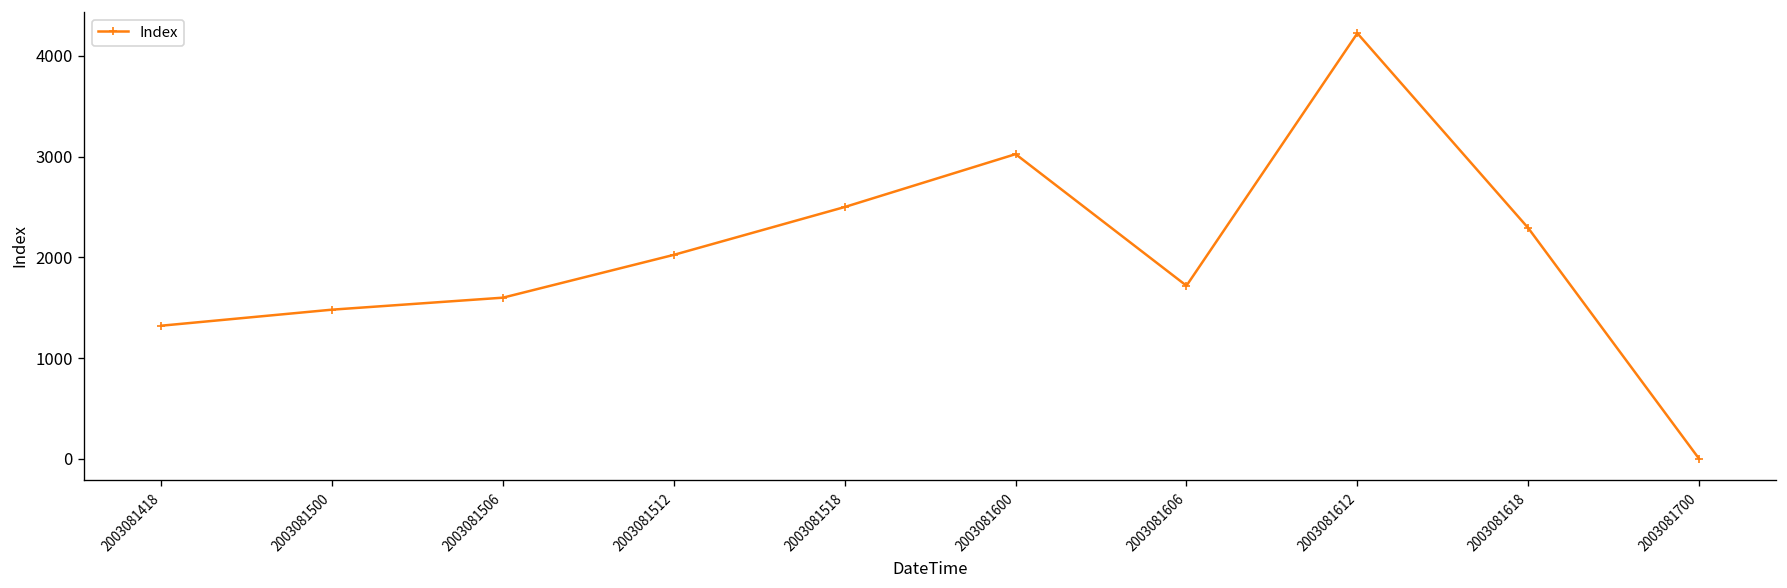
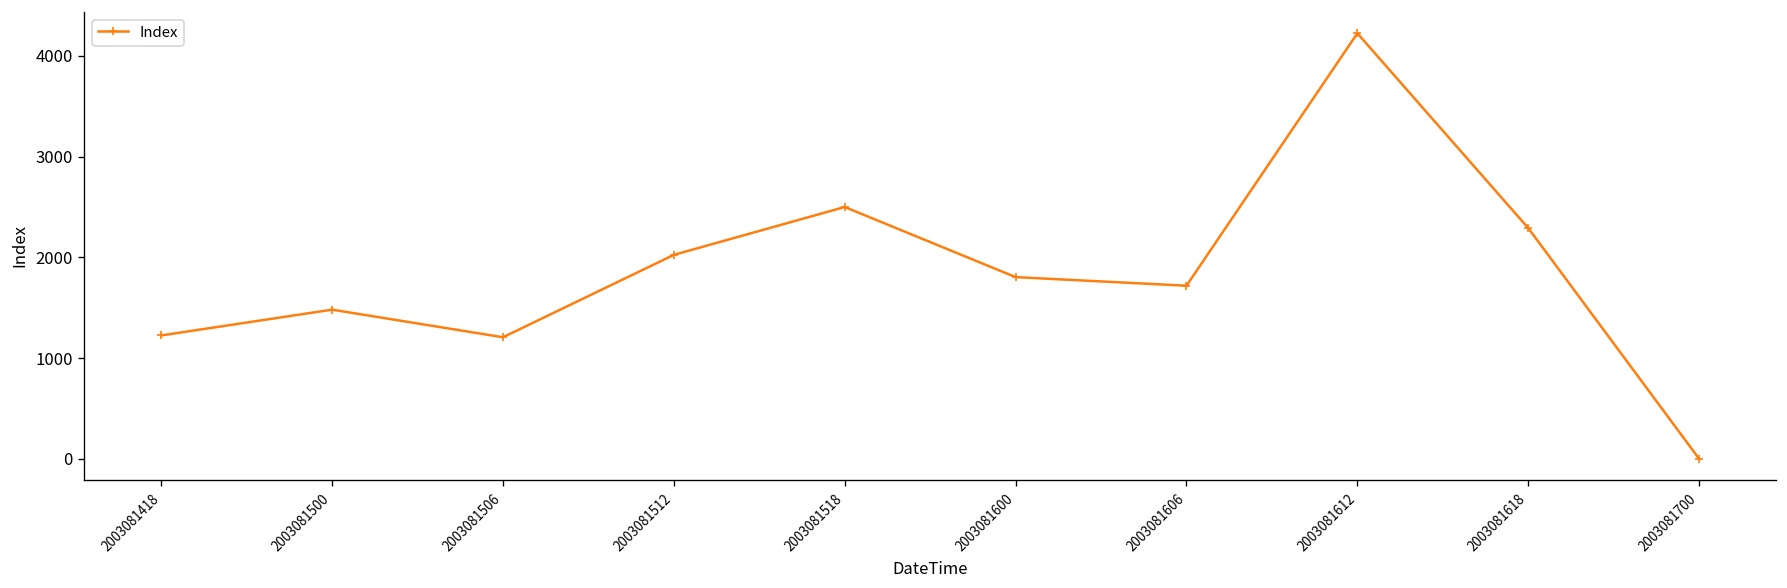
2003081418: 1300 -> 1200
2003081506: 1600 -> 1200
2003081600: 3000 -> 1800
